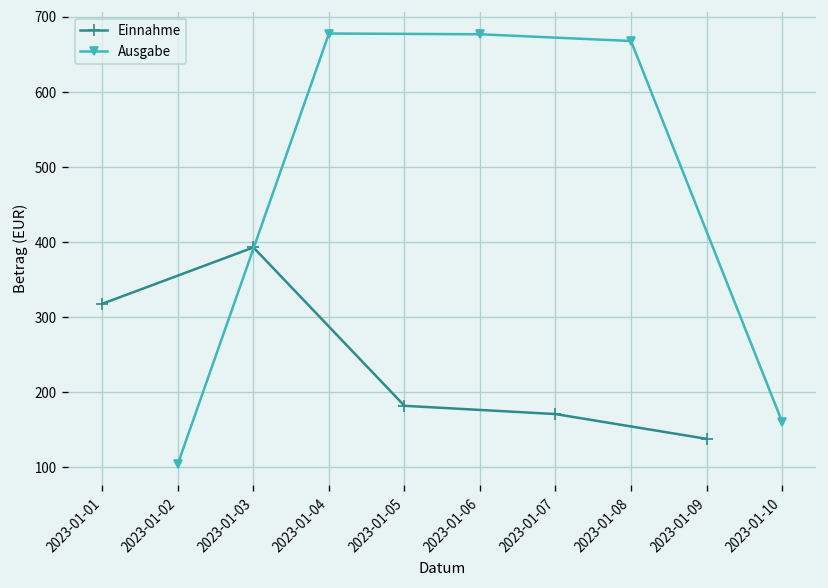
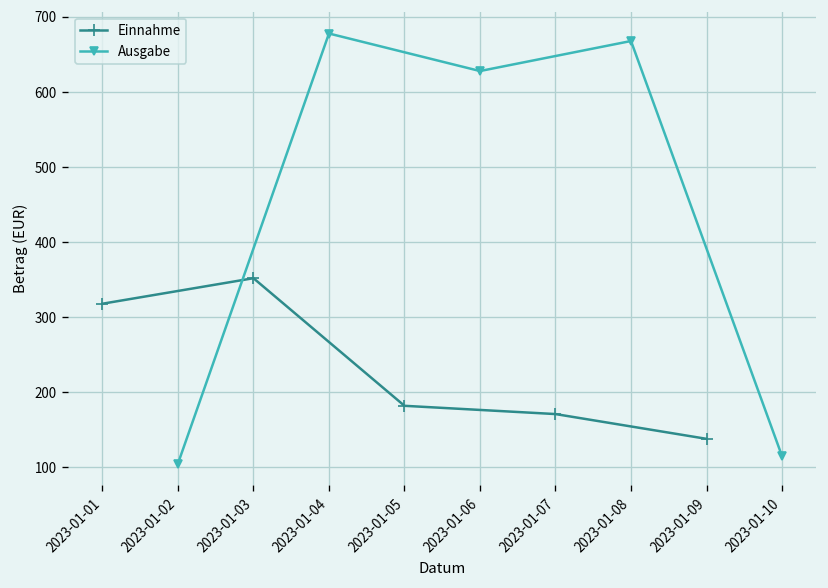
Einnahme, 2023-01-03: 390 -> 350
Ausgabe, 2023-01-06: 680 -> 630
Ausgabe, 2023-01-10: 160 -> 120
